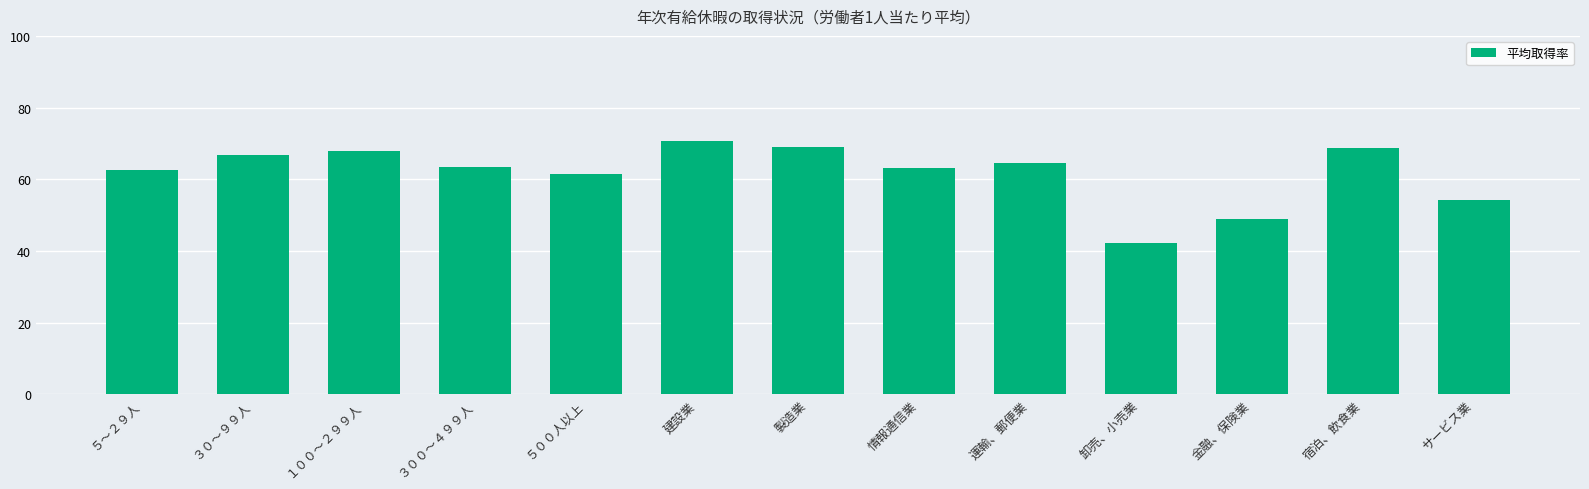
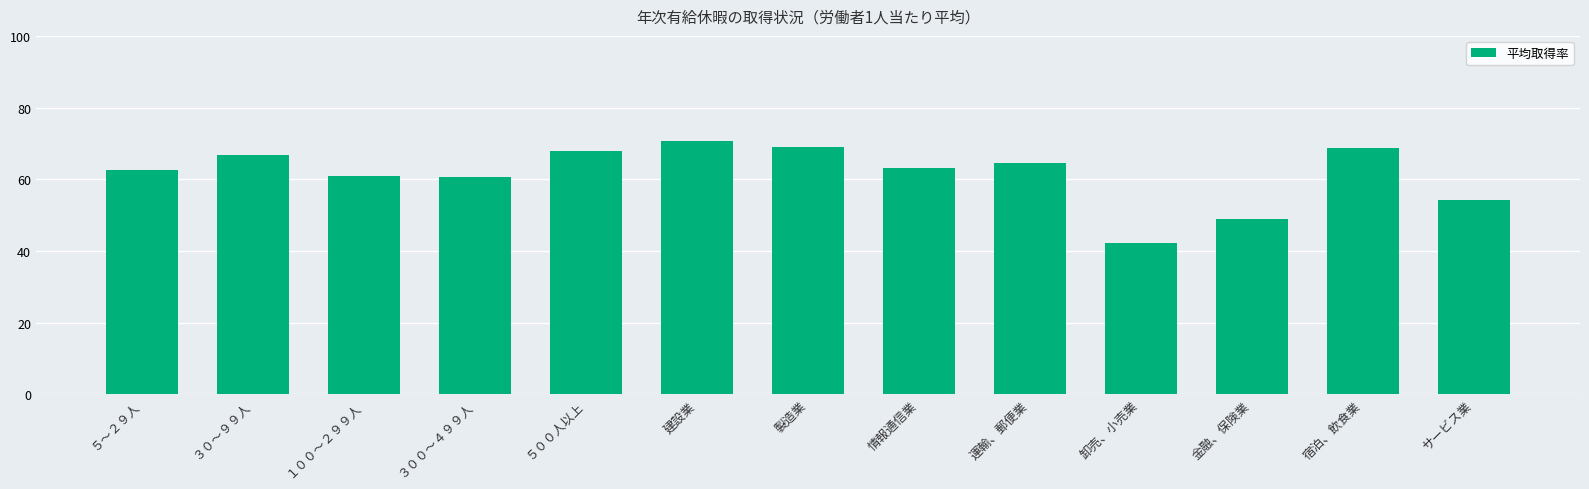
１００～２９９人: 68 -> 61
３００～４９９人: 63 -> 61
５００人以上: 62 -> 68
